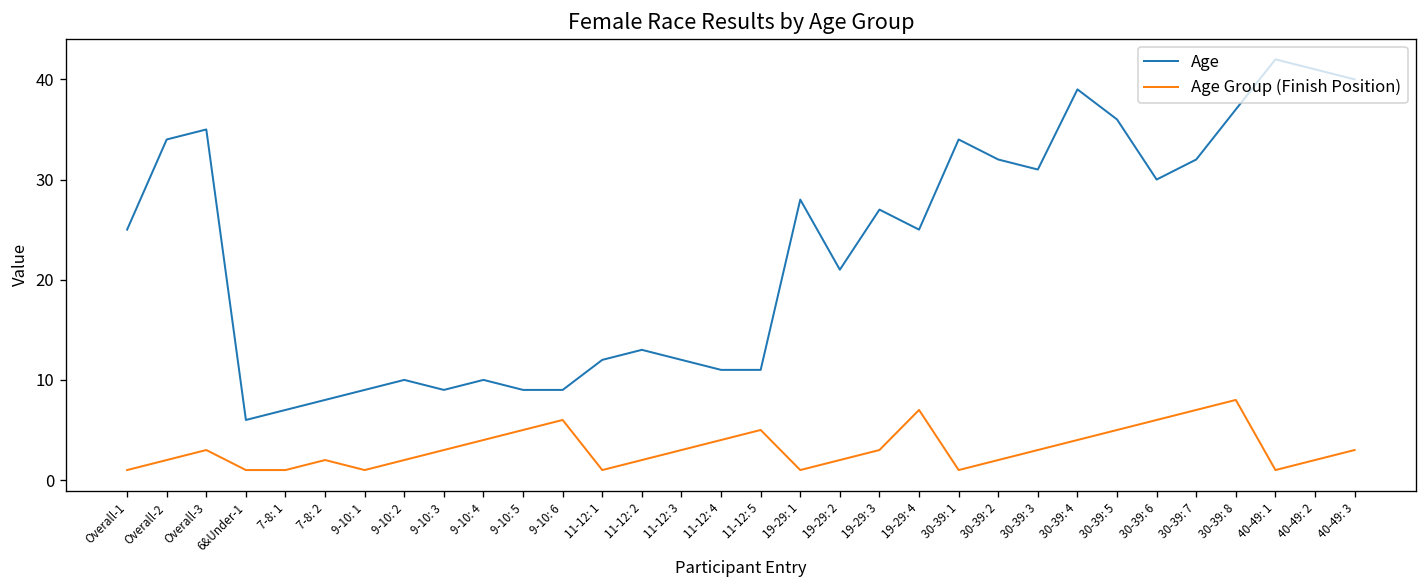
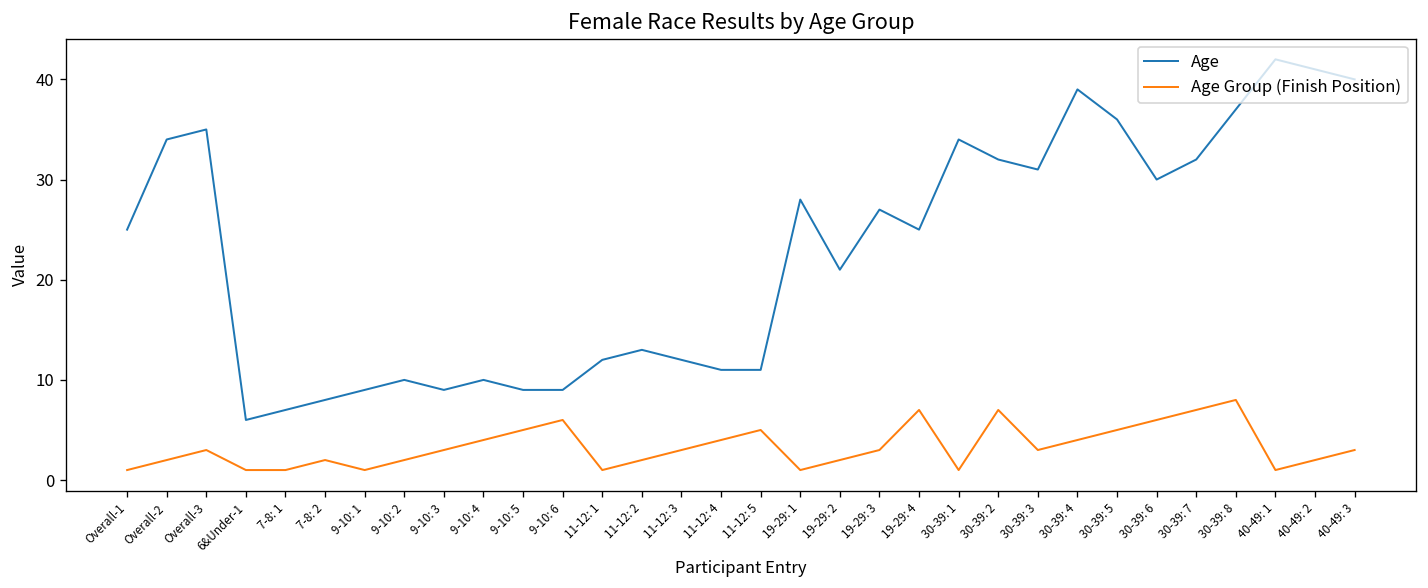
Age Group (Finish Position), 30-39: 2: 2 -> 7
